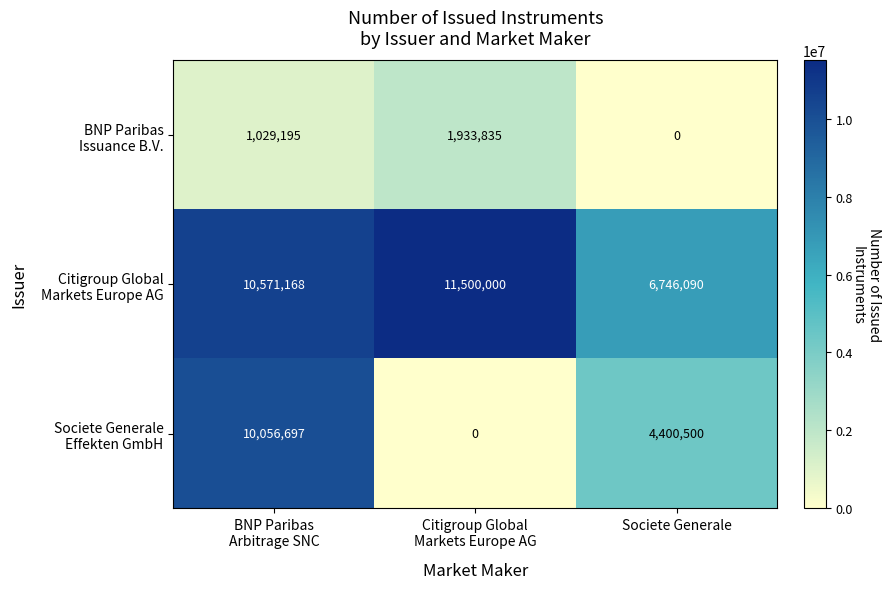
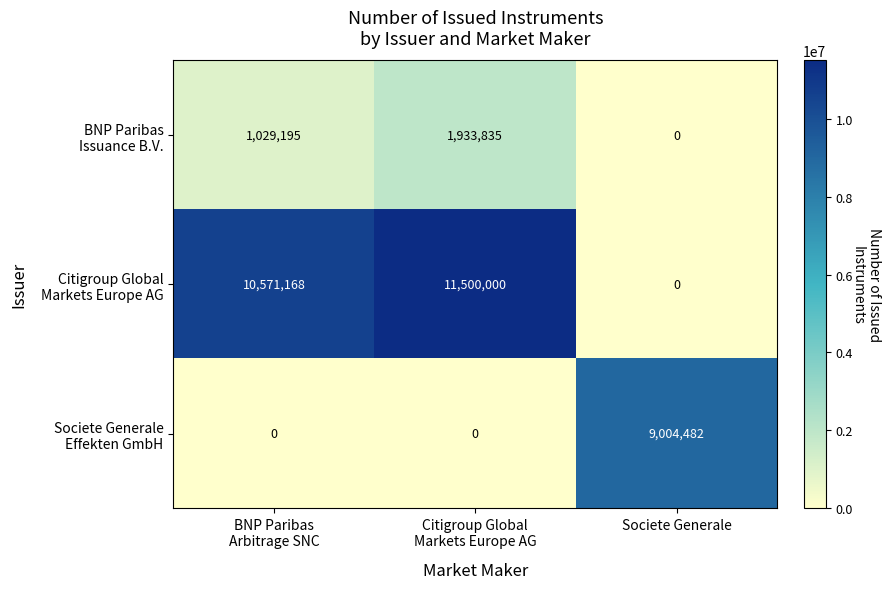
Citigroup Global Markets Europe AG, Societe Generale: 6,746,090 -> 0
Societe Generale Effekten GmbH, BNP Paribas Arbitrage SNC: 10,056,697 -> 0
Societe Generale Effekten GmbH, Societe Generale: 4,400,500 -> 9,004,482
